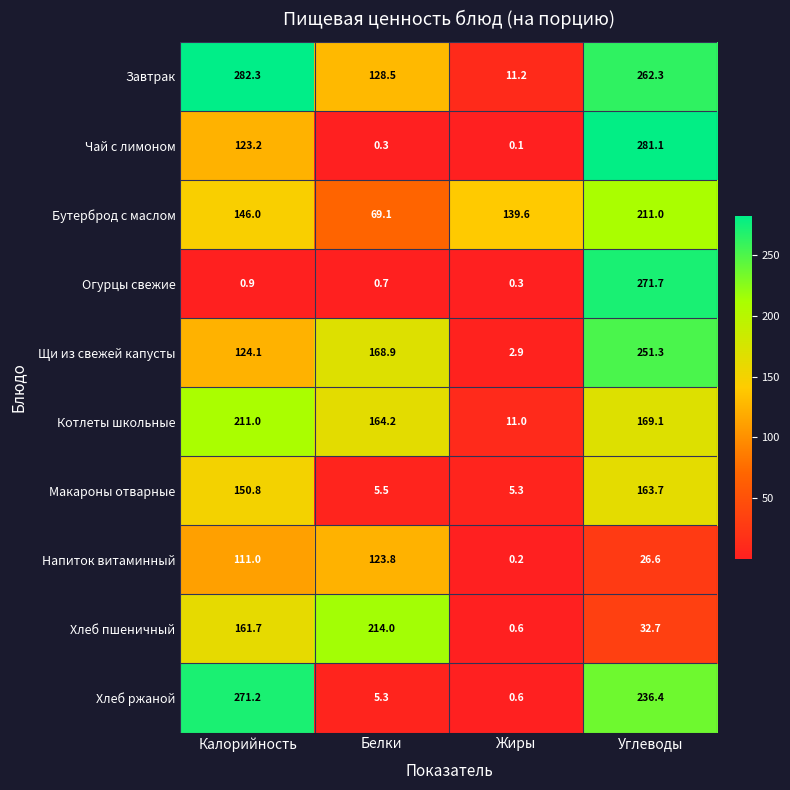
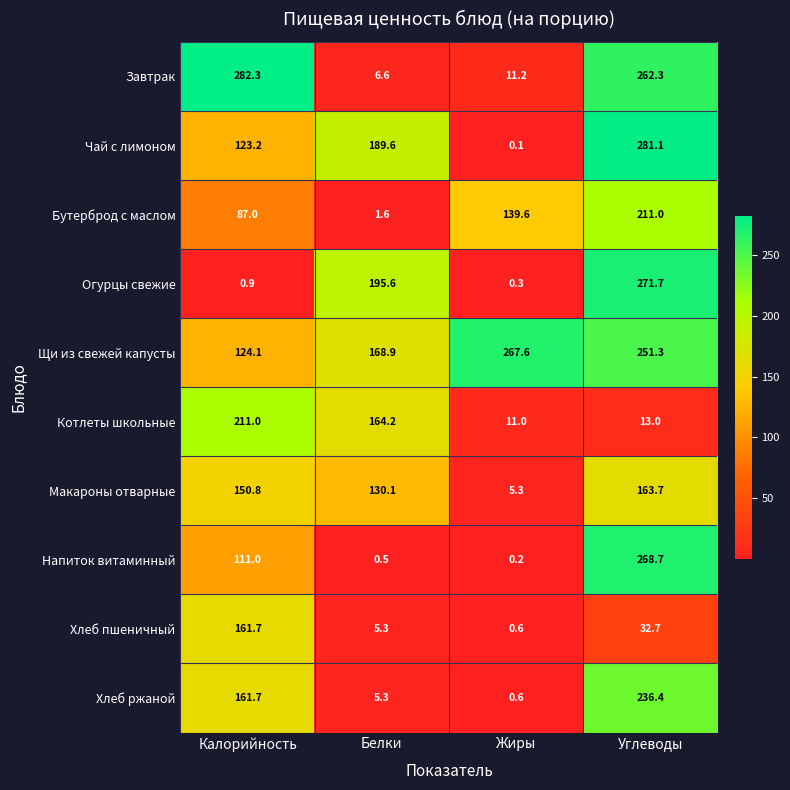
Завтрак, Белки: 128.5 -> 6.6
Чай с лимоном, Белки: 0.3 -> 189.6
Бутерброд с маслом, Калорийность: 146.0 -> 87.0
Бутерброд с маслом, Белки: 69.1 -> 1.6
Огурцы свежие, Белки: 0.7 -> 195.6
Щи из свежей капусты, Жиры: 2.9 -> 267.6
Котлеты школьные, Углеводы: 169.1 -> 13.0
Макароны отварные, Белки: 5.5 -> 130.1
Напиток витаминный, Белки: 123.8 -> 0.5
Напиток витаминный, Углеводы: 26.6 -> 268.7
Хлеб пшеничный, Белки: 214.0 -> 5.3
Хлеб ржаной, Калорийность: 271.2 -> 161.7
